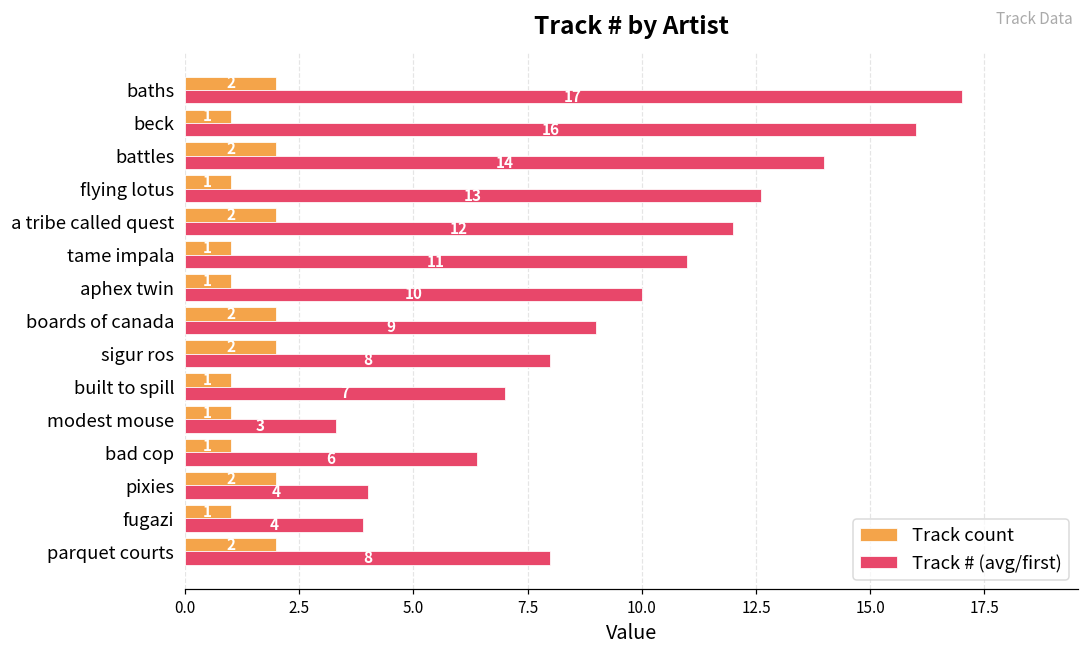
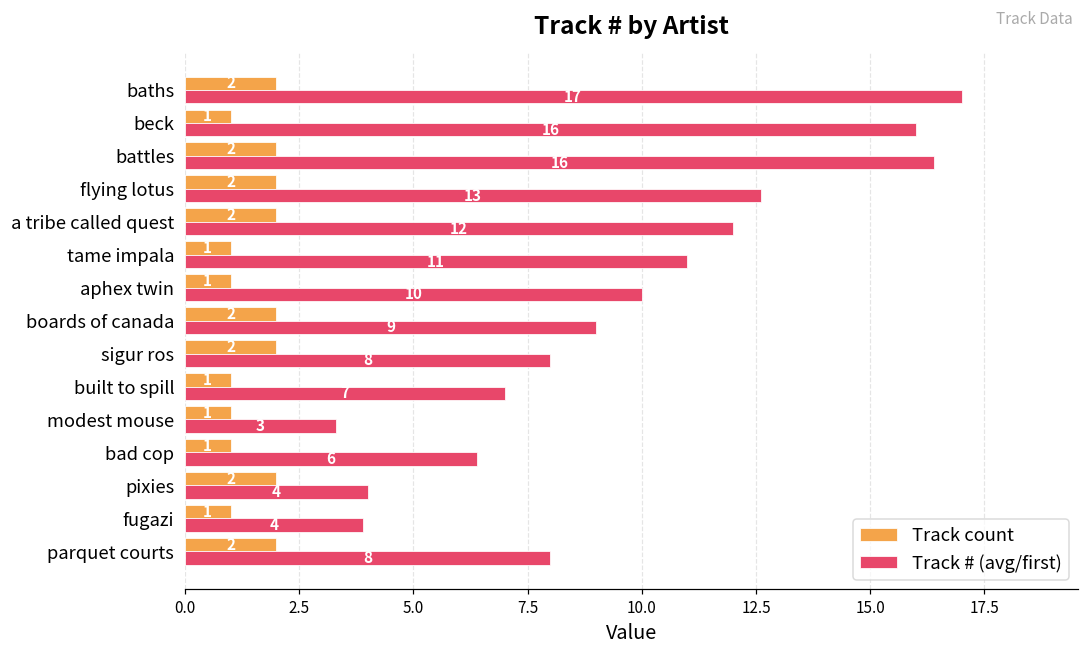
Track # (avg/first), battles: 14 -> 16
Track count, flying lotus: 1 -> 2
